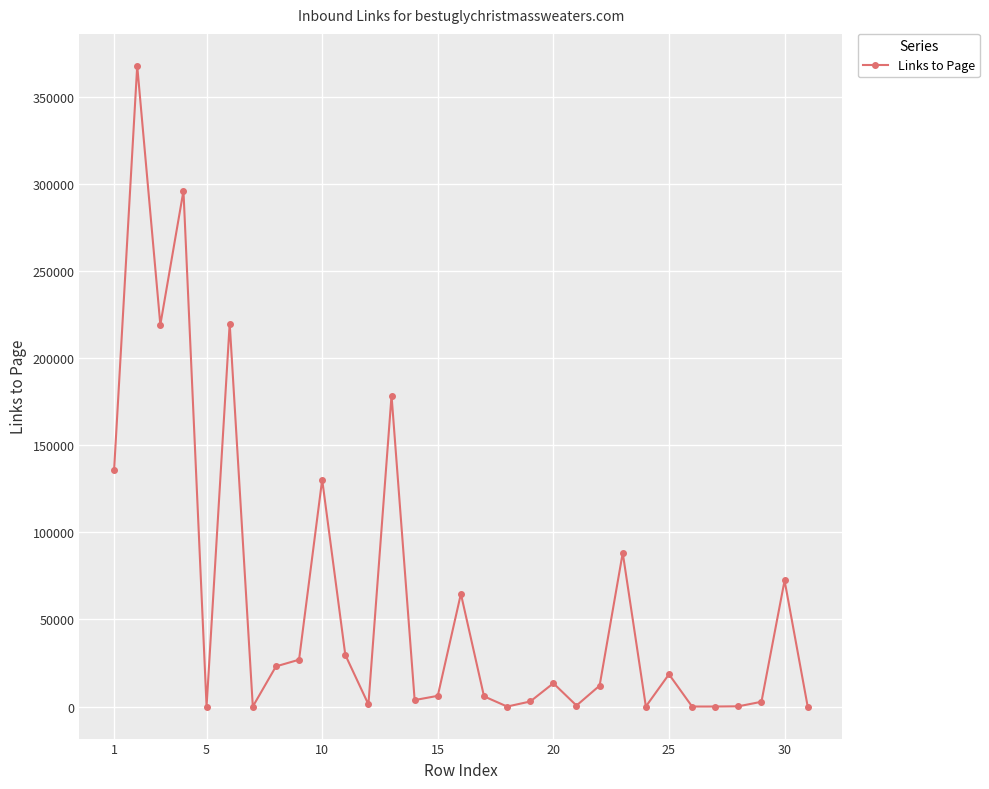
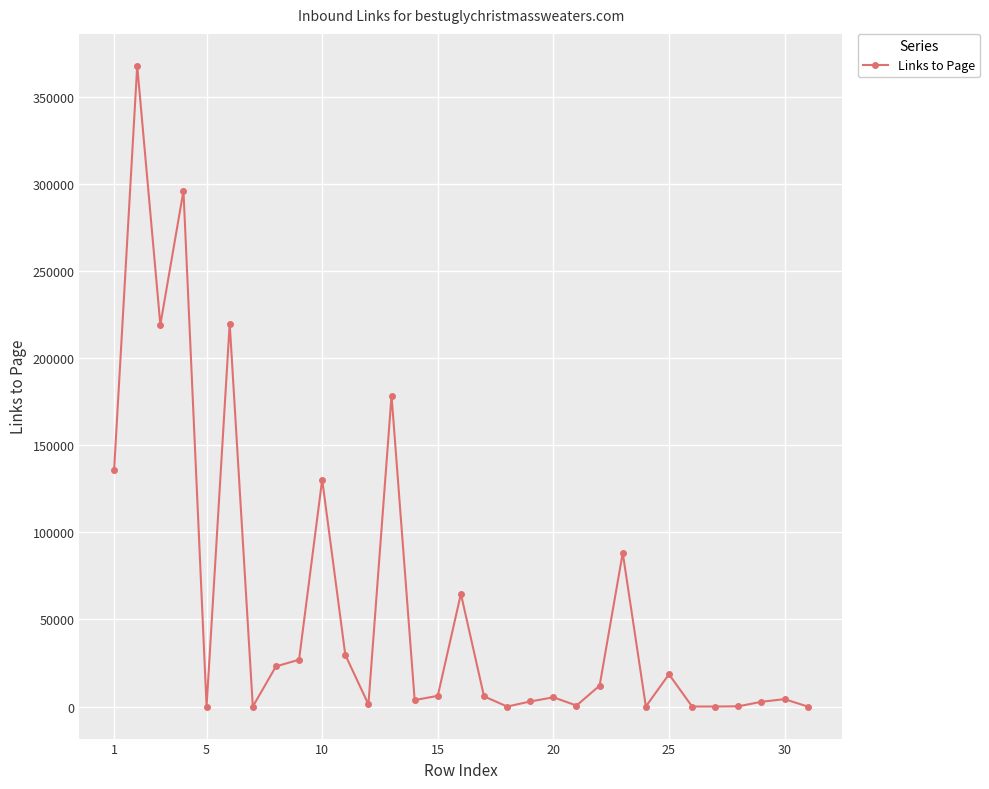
20: 13000 -> 5000
30: 72000 -> 4000
